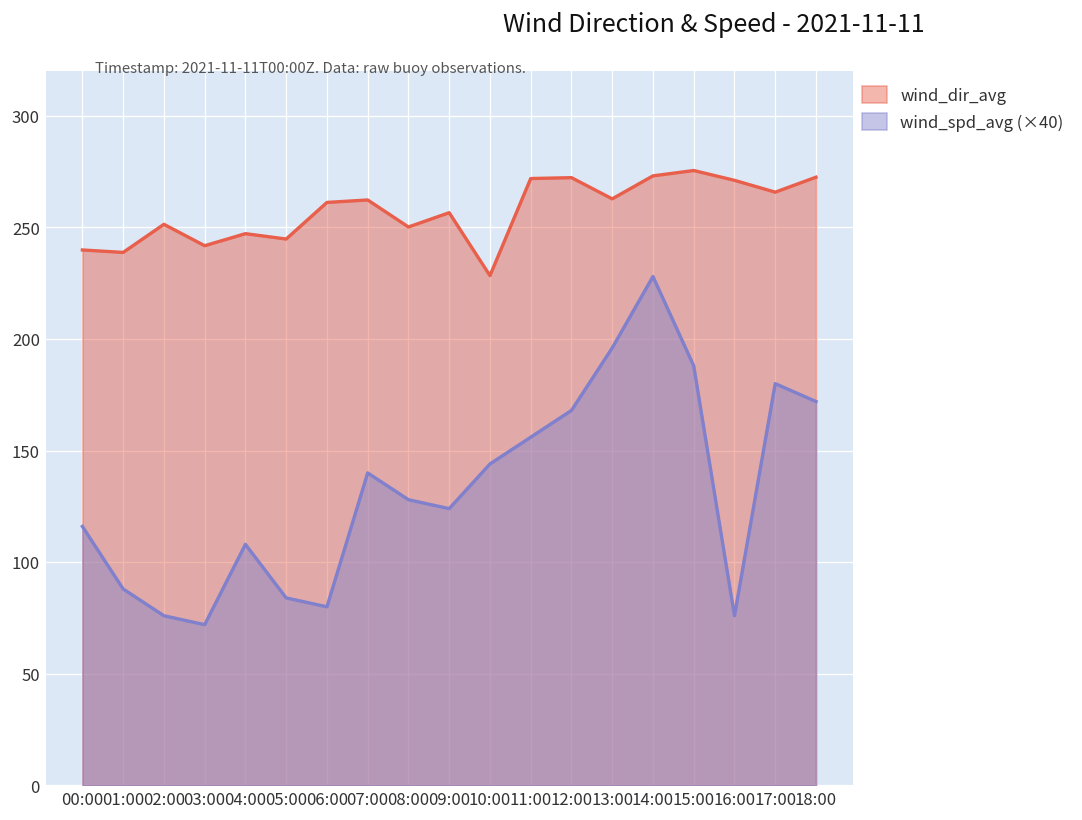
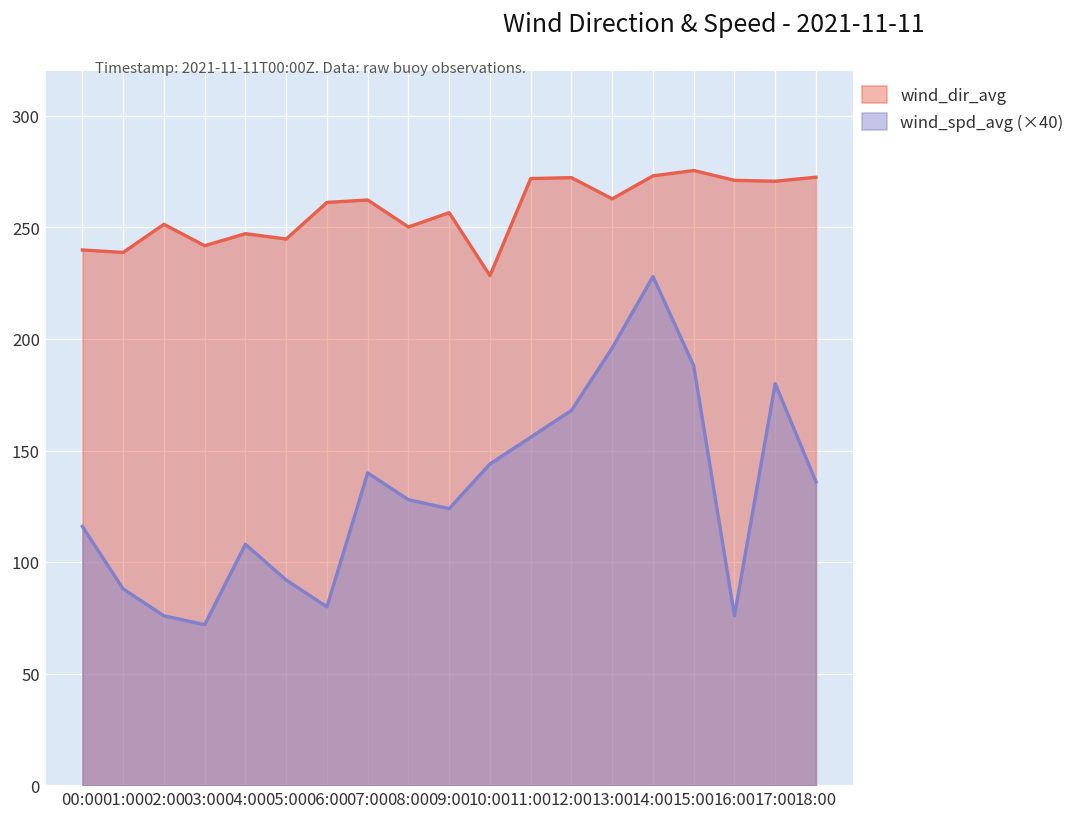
wind_spd_avg (×40), 05:00: 84 -> 92
wind_dir_avg, 17:00: 266 -> 271
wind_spd_avg (×40), 18:00: 172 -> 136
